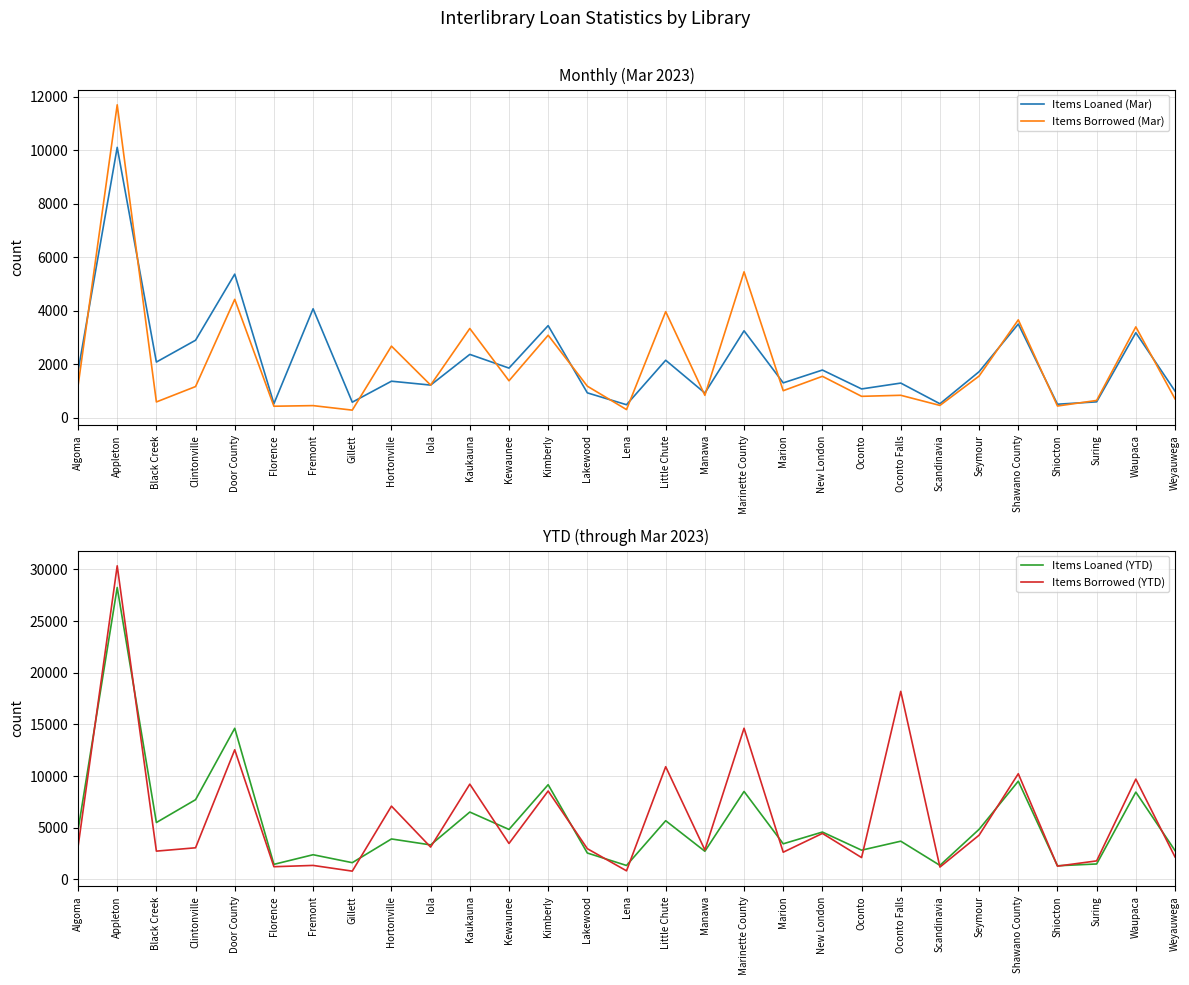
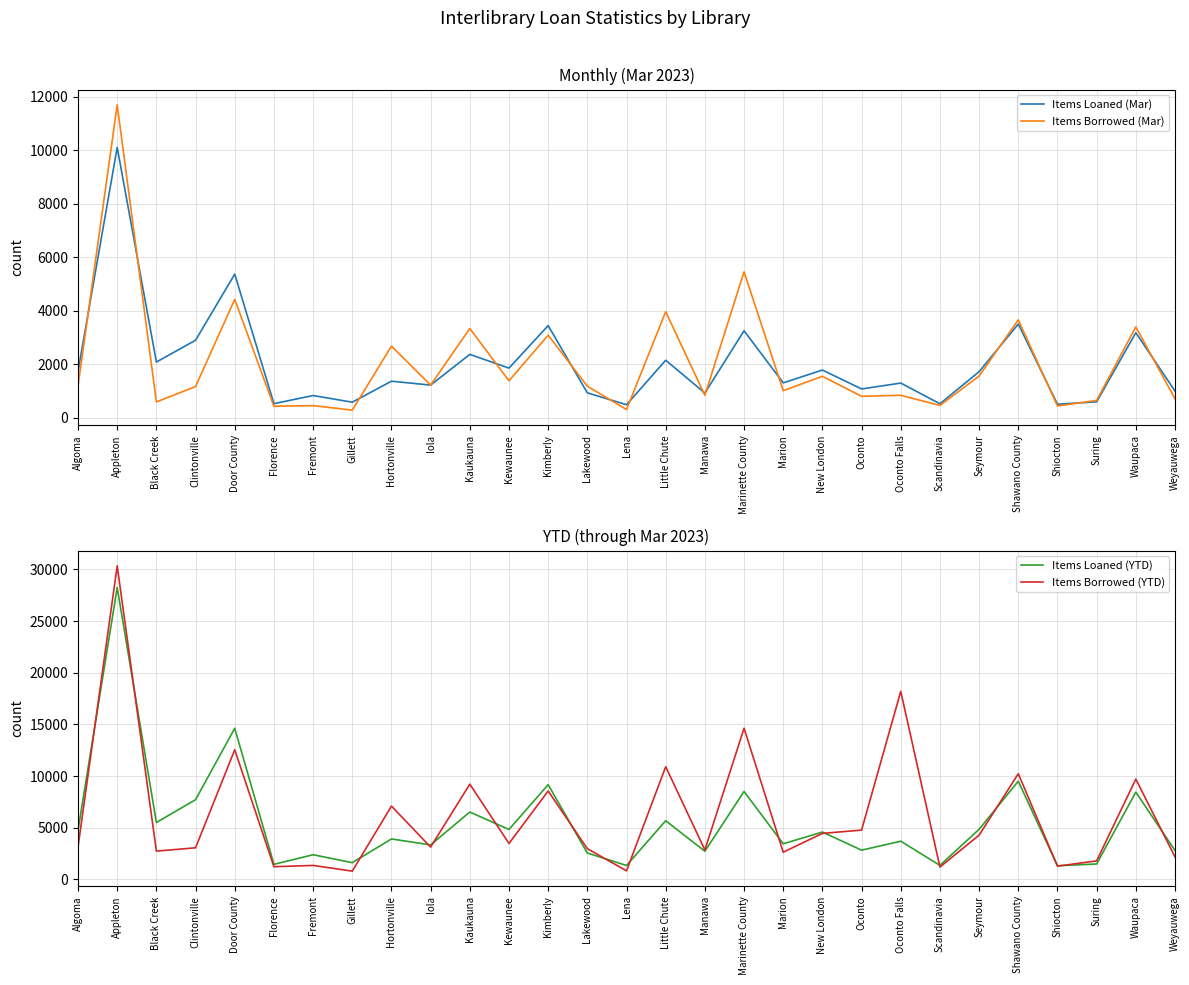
Monthly (Mar 2023), Items Loaned (Mar), Fremont: 4100 -> 800
YTD (through Mar 2023), Items Borrowed (YTD), Oconto: 2100 -> 4800
